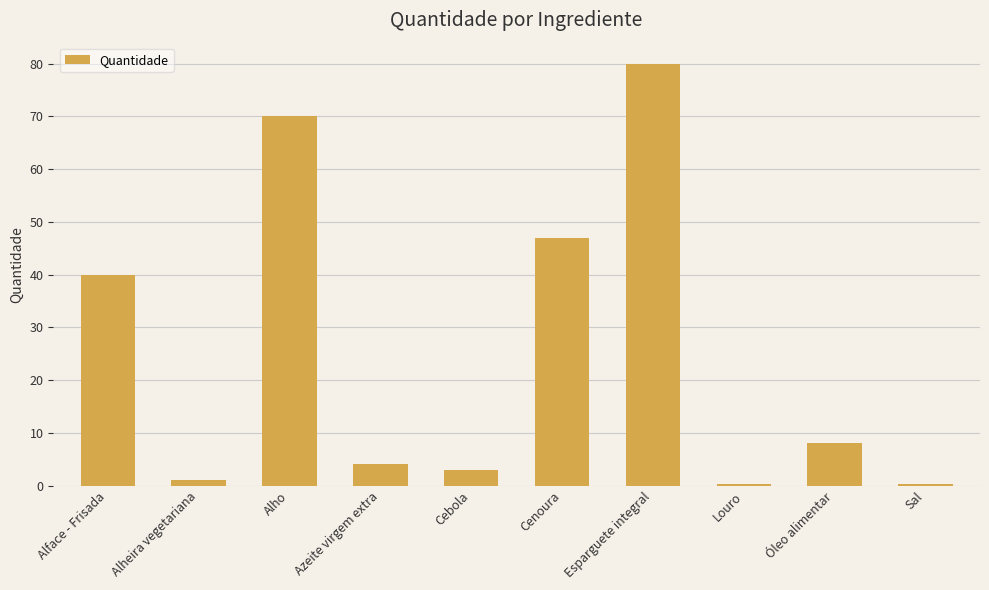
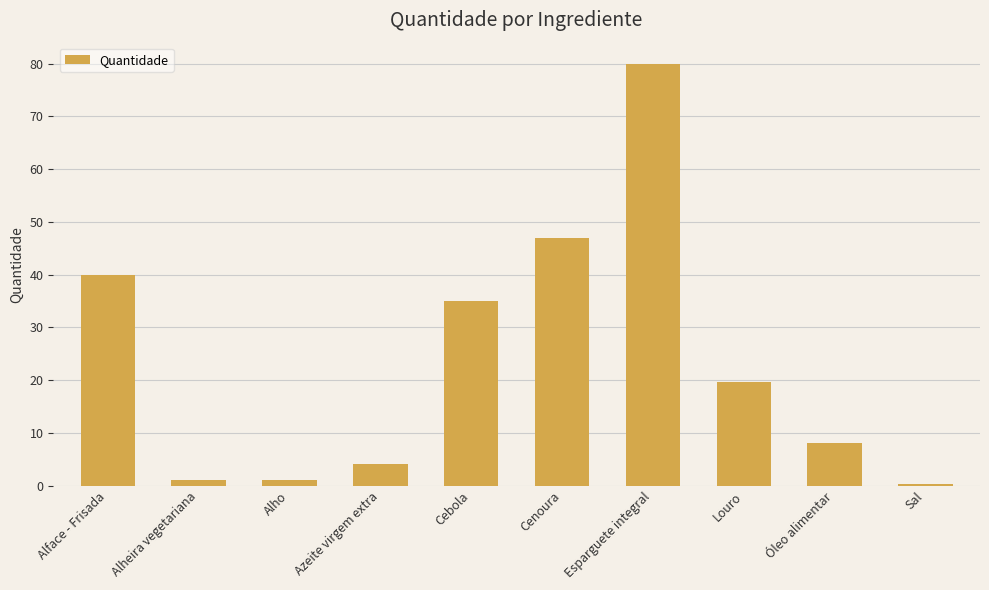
Alho: 70 -> 1
Cebola: 3 -> 35
Louro: 0 -> 20
